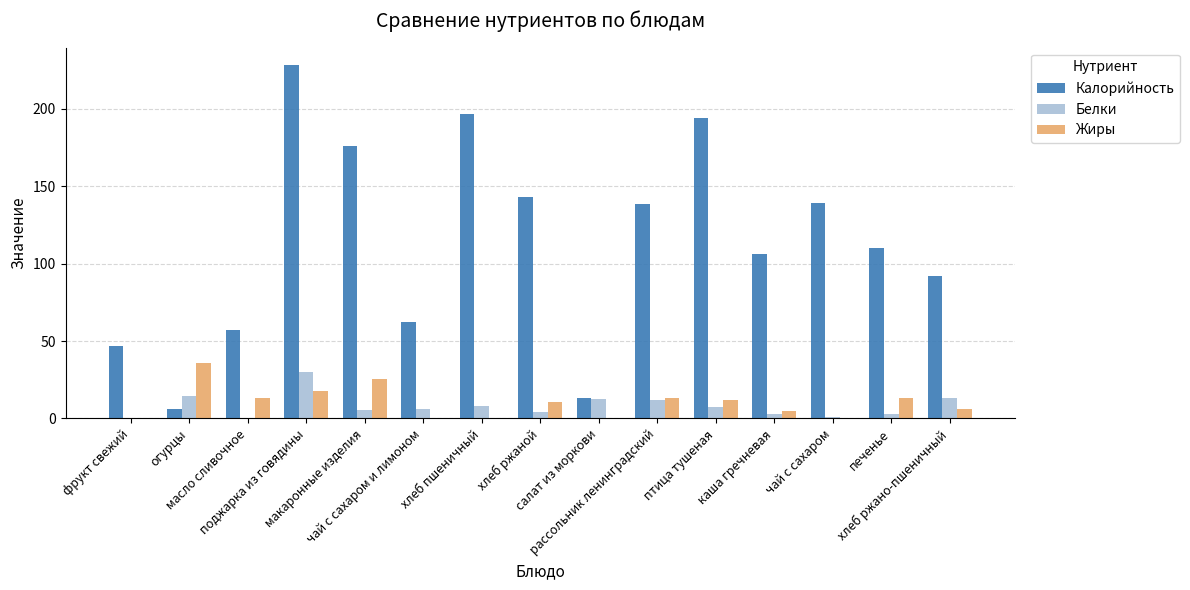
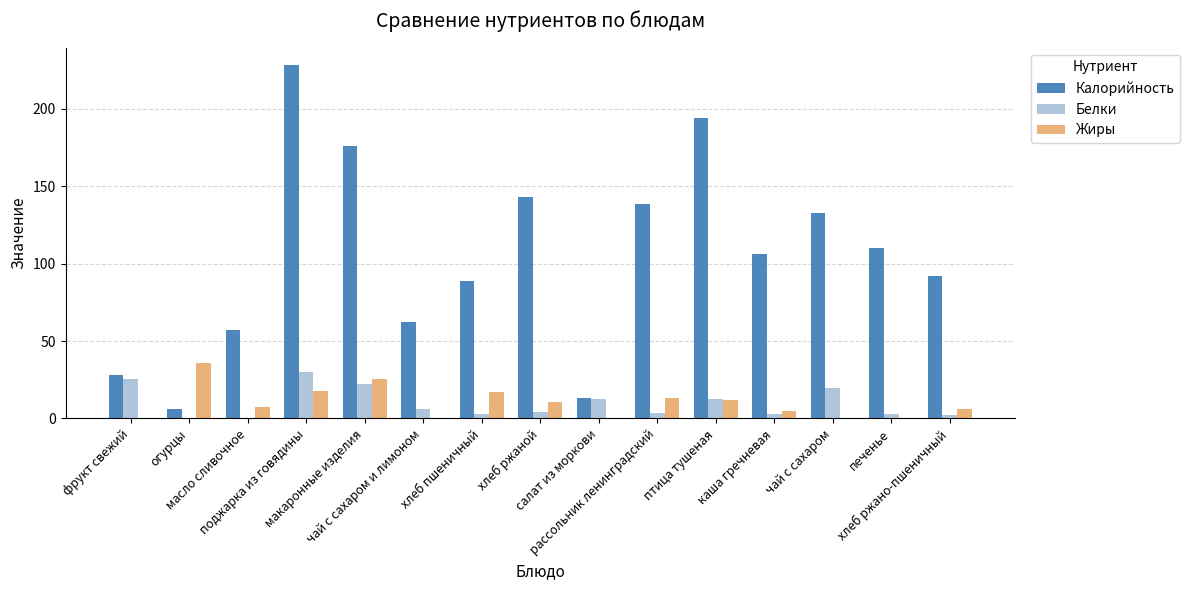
Калорийность, фрукт свежий: 47 -> 28
Белки, фрукт свежий: 0 -> 26
Белки, огурцы: 15 -> 0
Жиры, масло сливочное: 13 -> 7
Белки, макаронные изделия: 6 -> 22
Калорийность, хлеб пшеничный: 197 -> 89
Белки, хлеб пшеничный: 8 -> 3
Жиры, хлеб пшеничный: 0 -> 17
Белки, рассольник ленинградский: 12 -> 3
Белки, птица тушеная: 7 -> 13
Калорийность, чай с сахаром: 139 -> 133
Белки, чай с сахаром: 1 -> 20
Жиры, печенье: 13 -> 0
Белки, хлеб ржано-пшеничный: 13 -> 2
